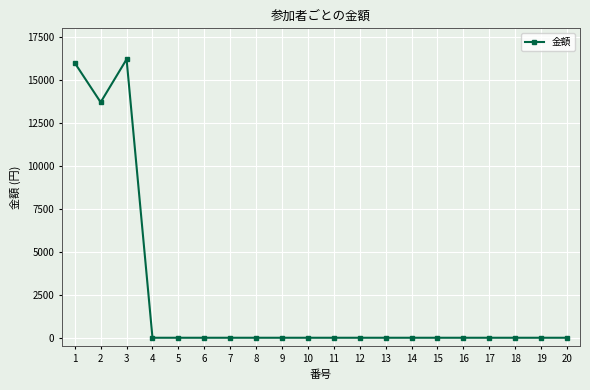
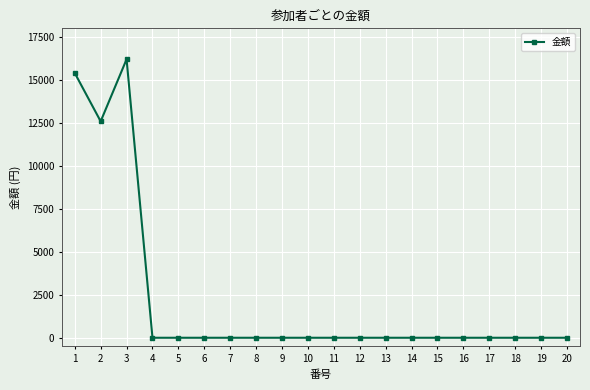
1: 16000 -> 15400
2: 13700 -> 12600
